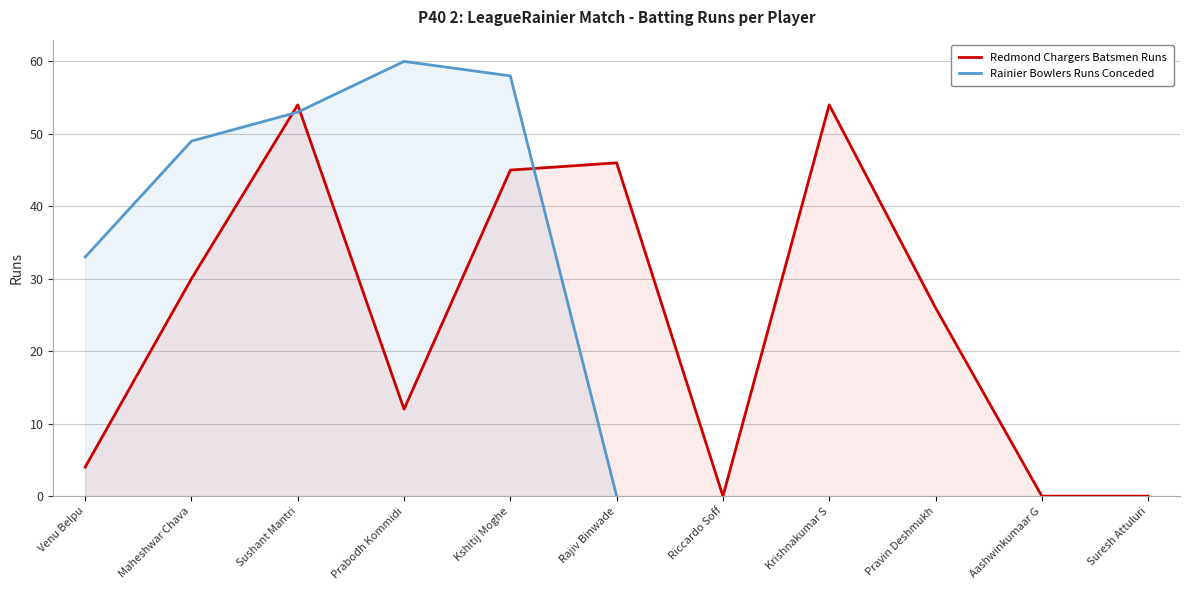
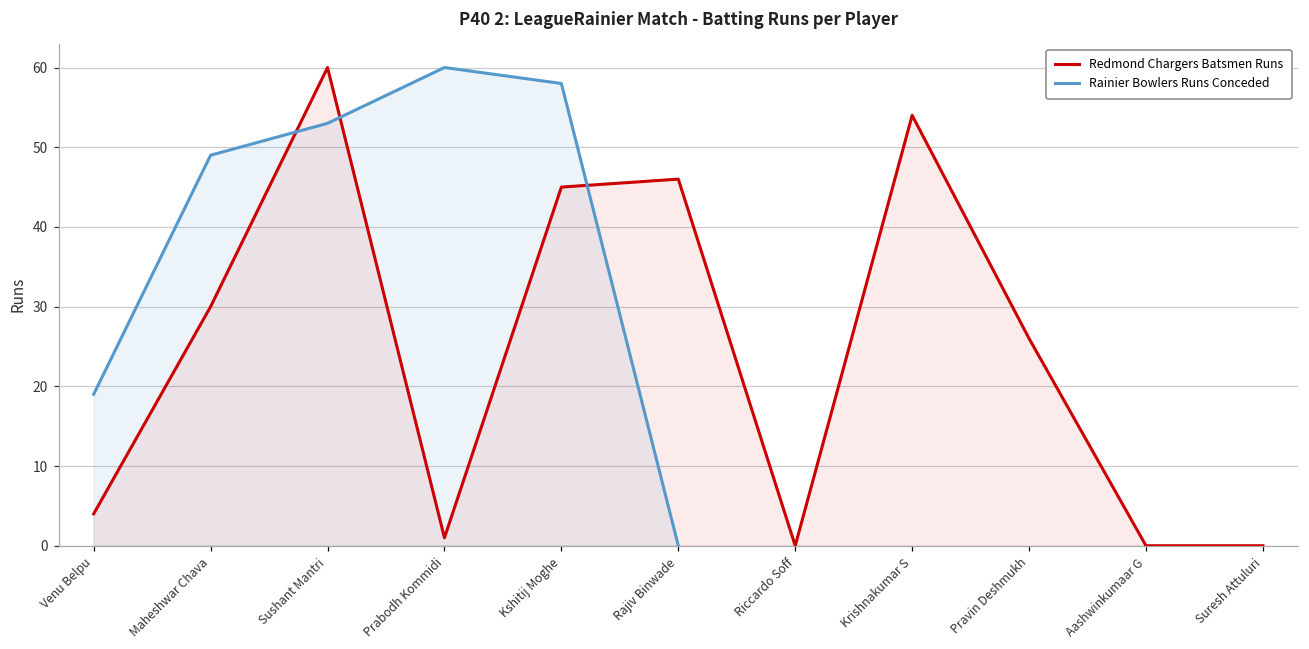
Rainier Bowlers Runs Conceded, Venu Belpu: 33 -> 19
Redmond Chargers Batsmen Runs, Sushant Mantri: 54 -> 60
Redmond Chargers Batsmen Runs, Prabodh Kommidi: 12 -> 1
